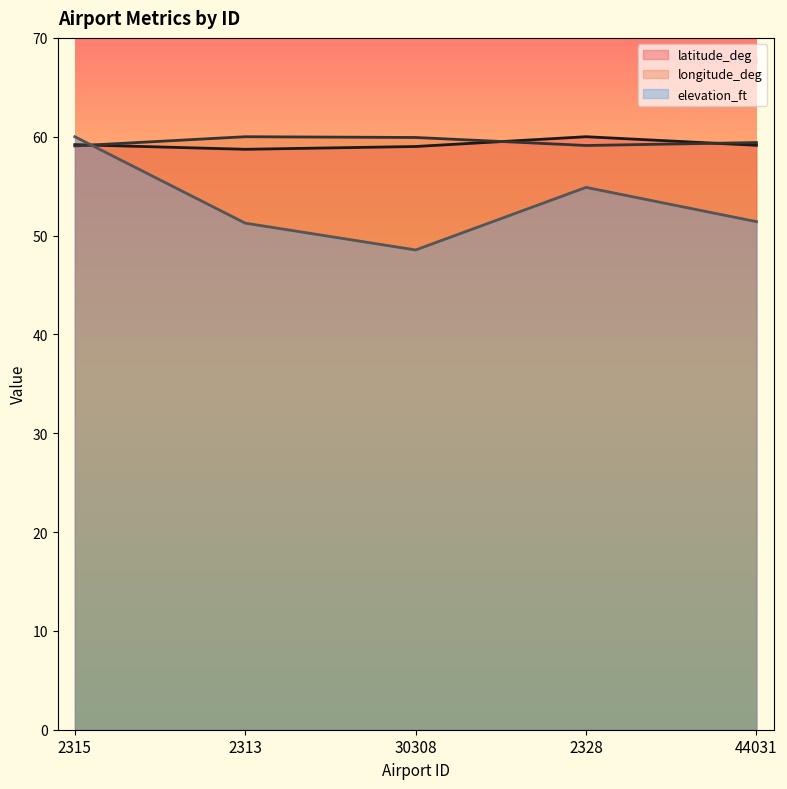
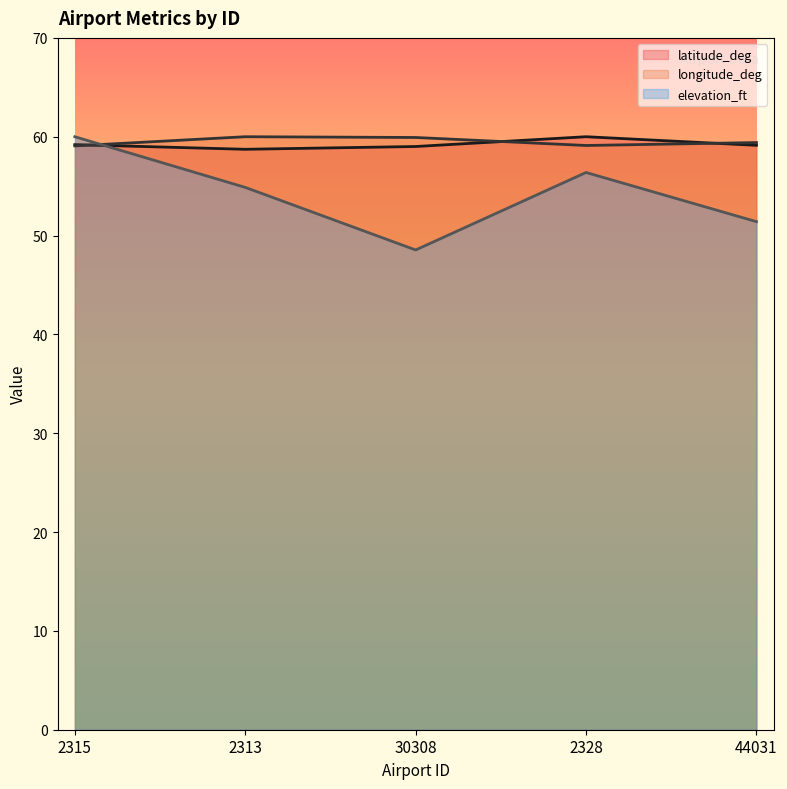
elevation_ft, 2313: 51 -> 55
elevation_ft, 2328: 55 -> 56
